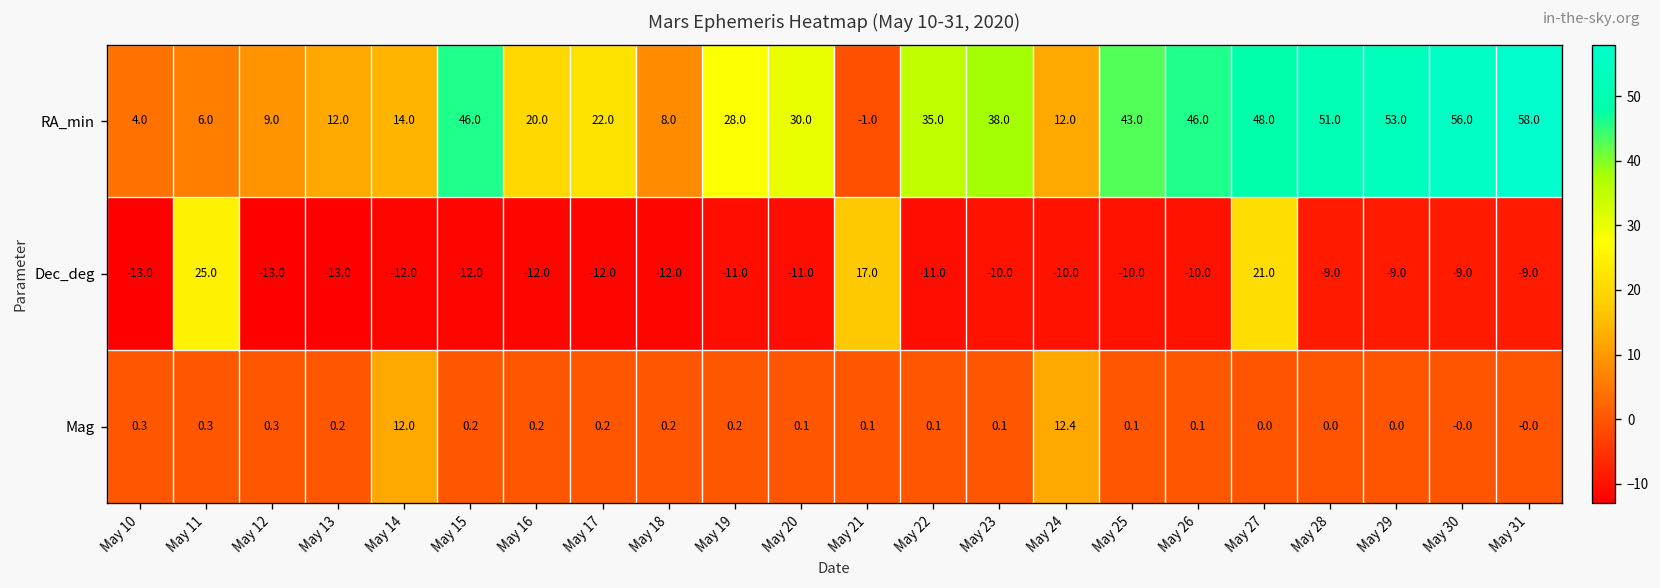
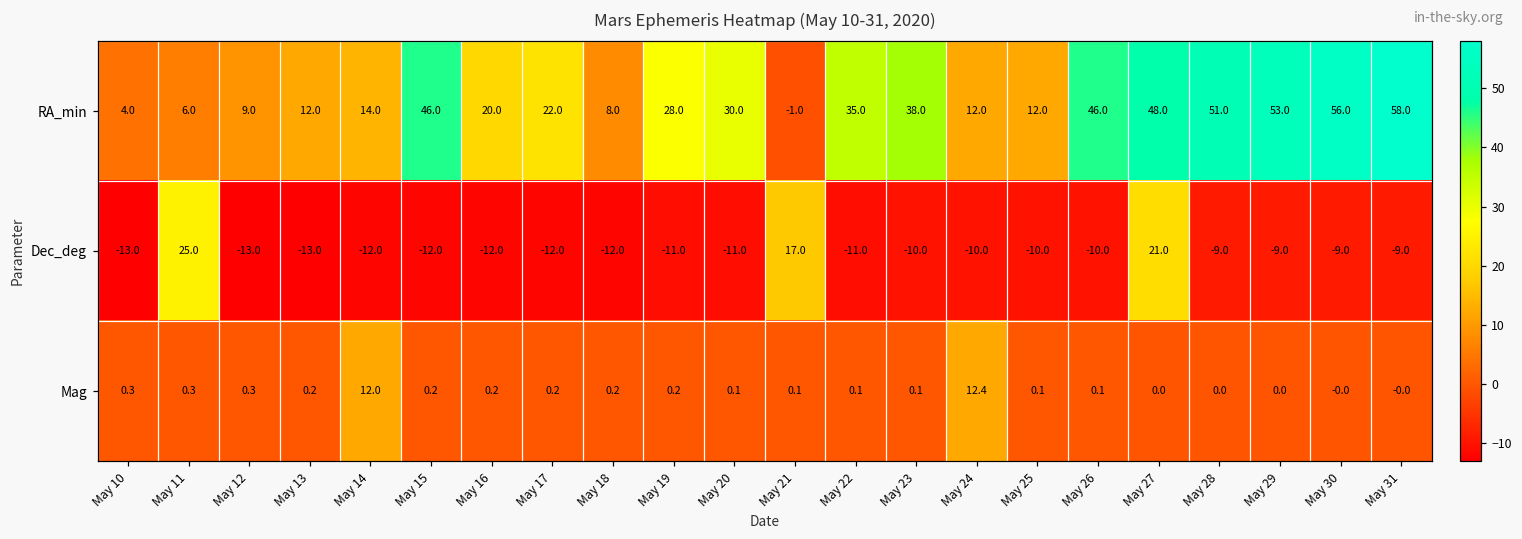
RA_min, May 25: 43.0 -> 12.0
